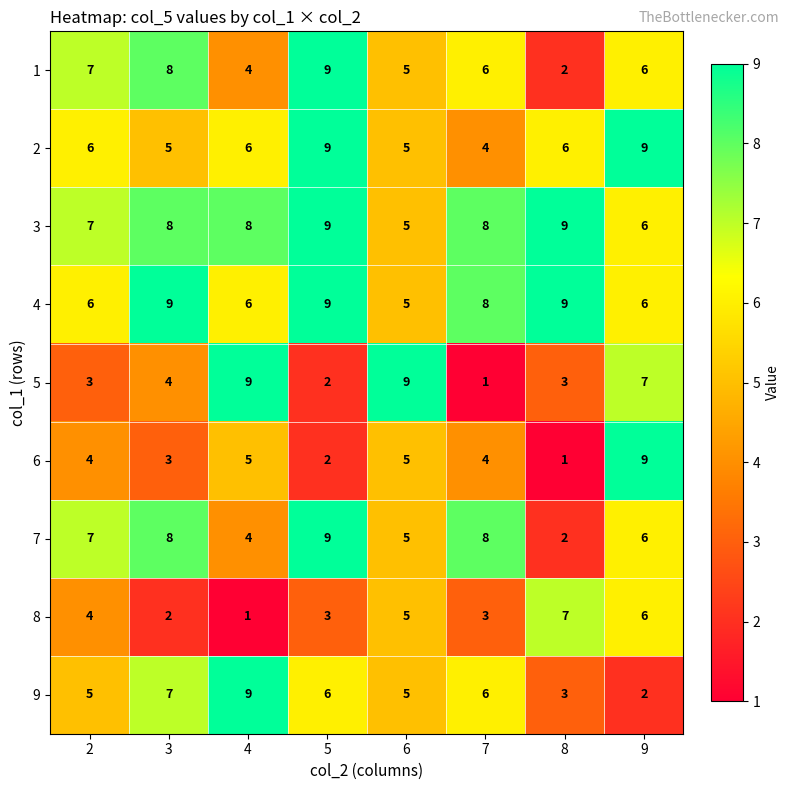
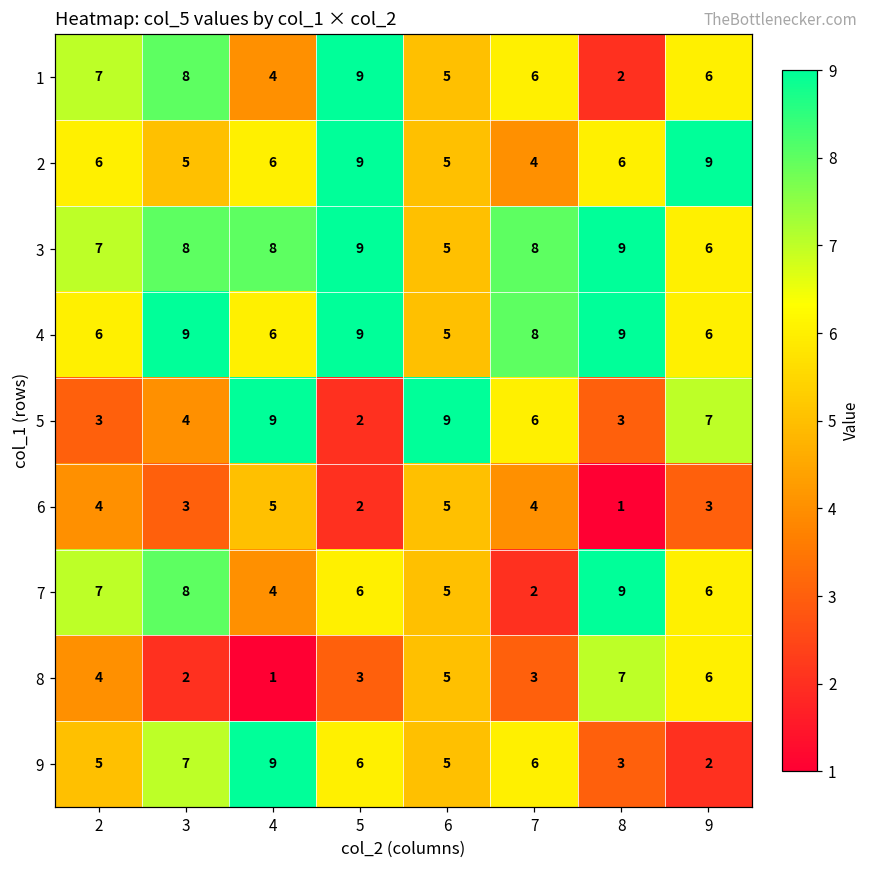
5, 7: 1 -> 6
6, 9: 9 -> 3
7, 5: 9 -> 6
7, 7: 8 -> 2
7, 8: 2 -> 9
